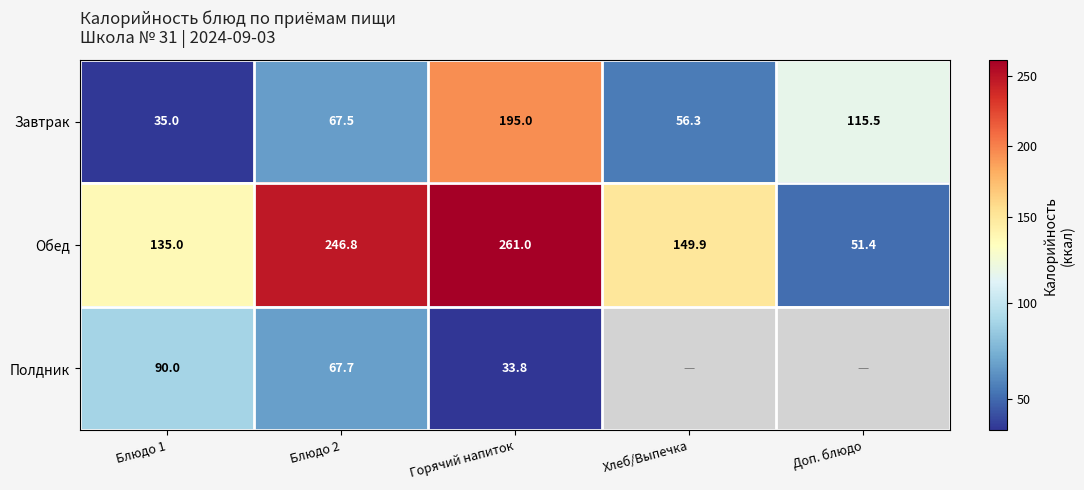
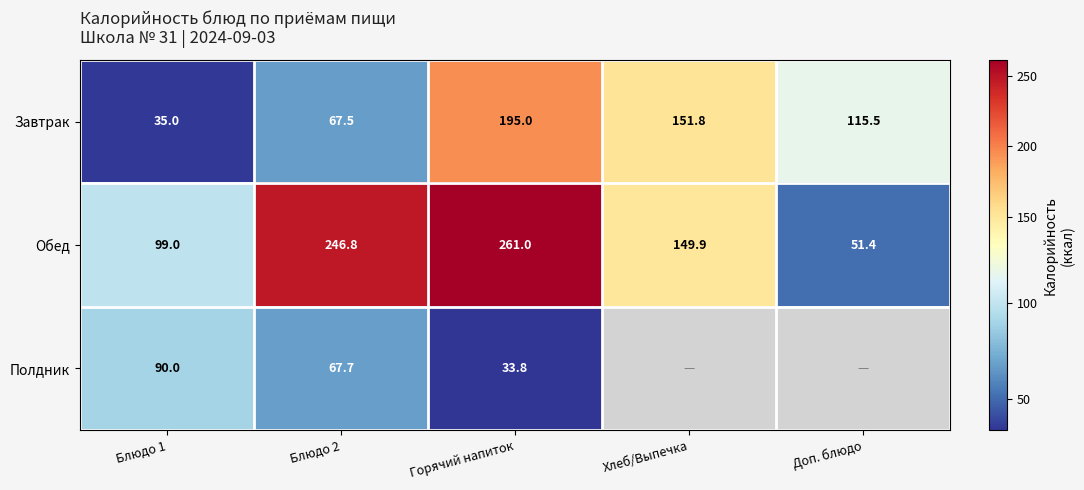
Завтрак, Хлеб/Выпечка: 56.3 -> 151.8
Обед, Блюдо 1: 135.0 -> 99.0
